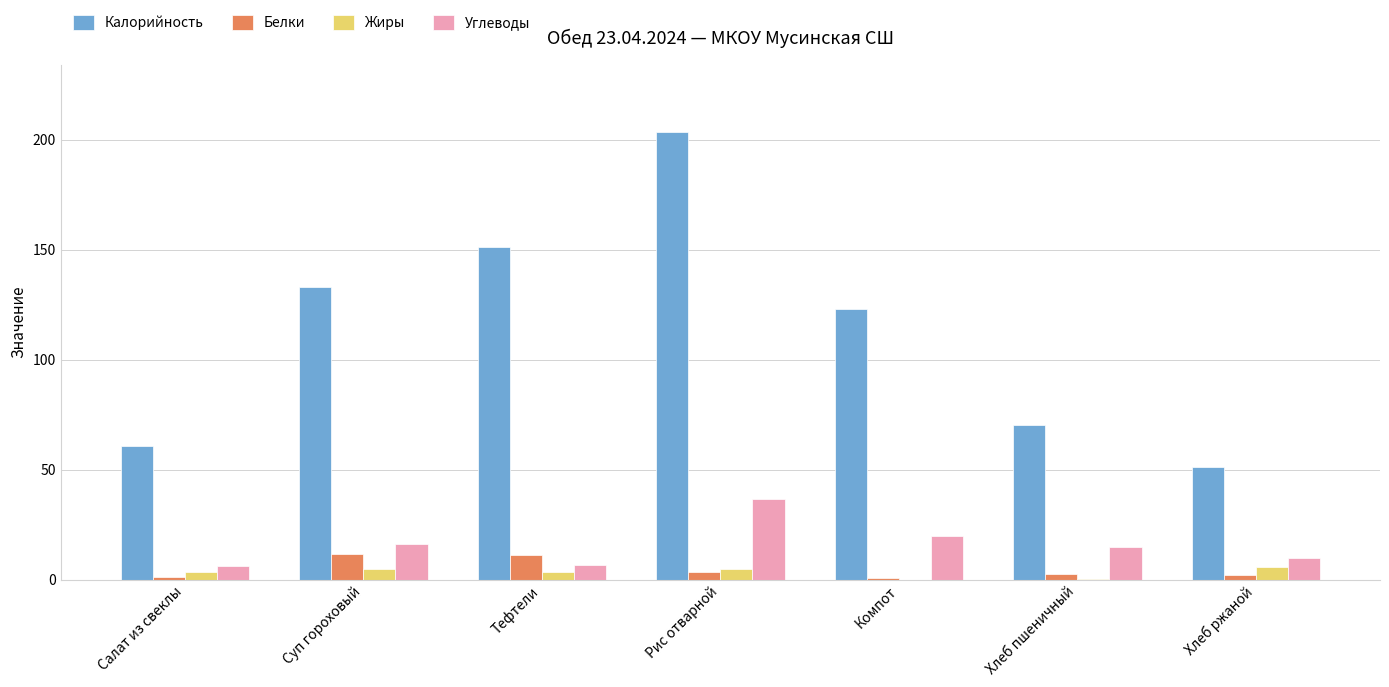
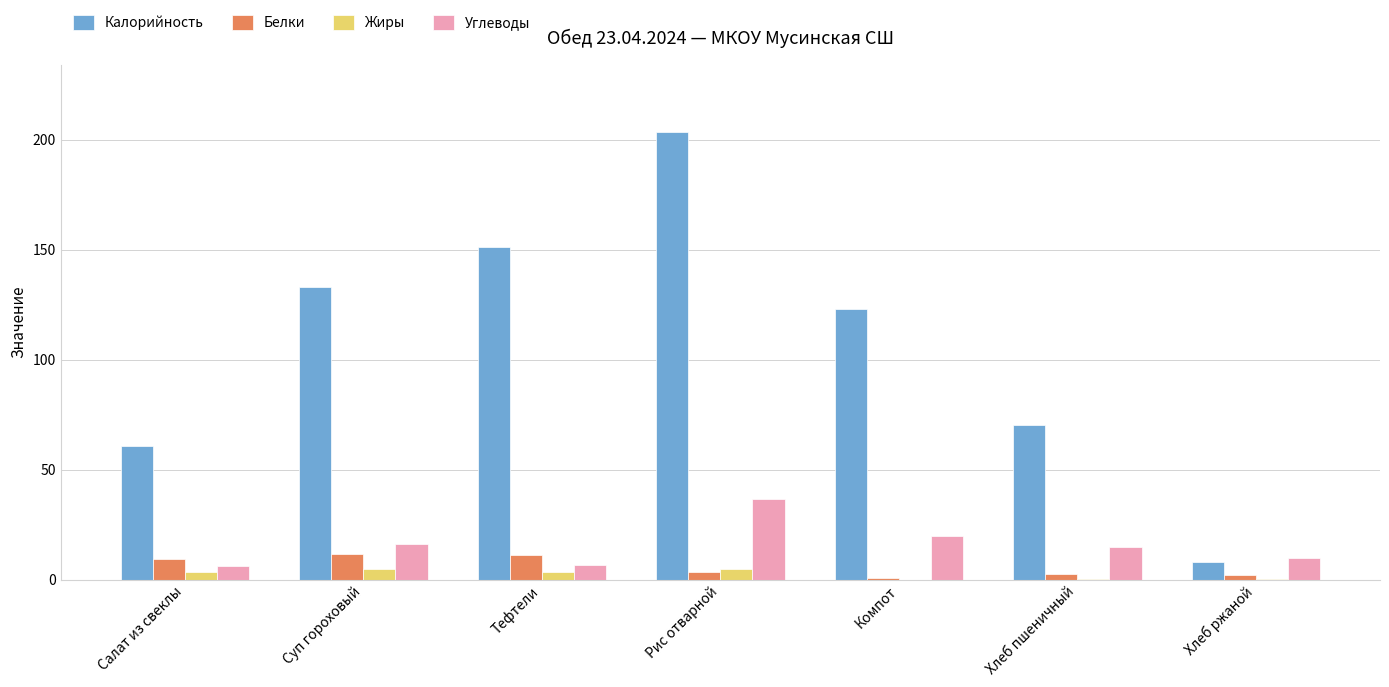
Белки, Салат из свеклы: 1 -> 9
Калорийность, Хлеб ржаной: 51 -> 8
Жиры, Хлеб ржаной: 6 -> 0
